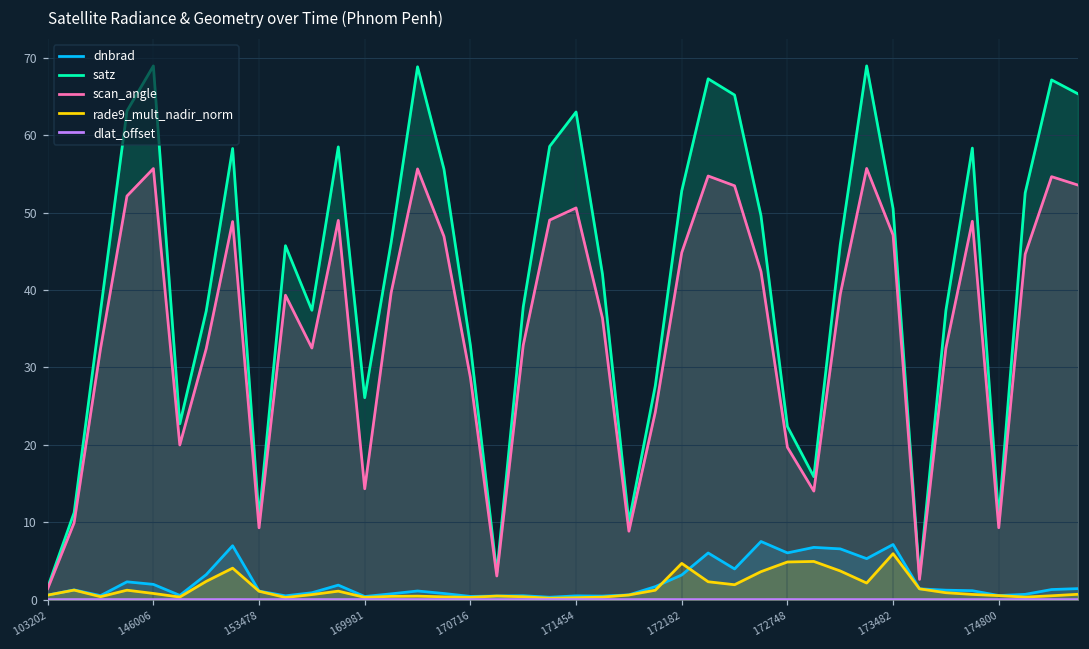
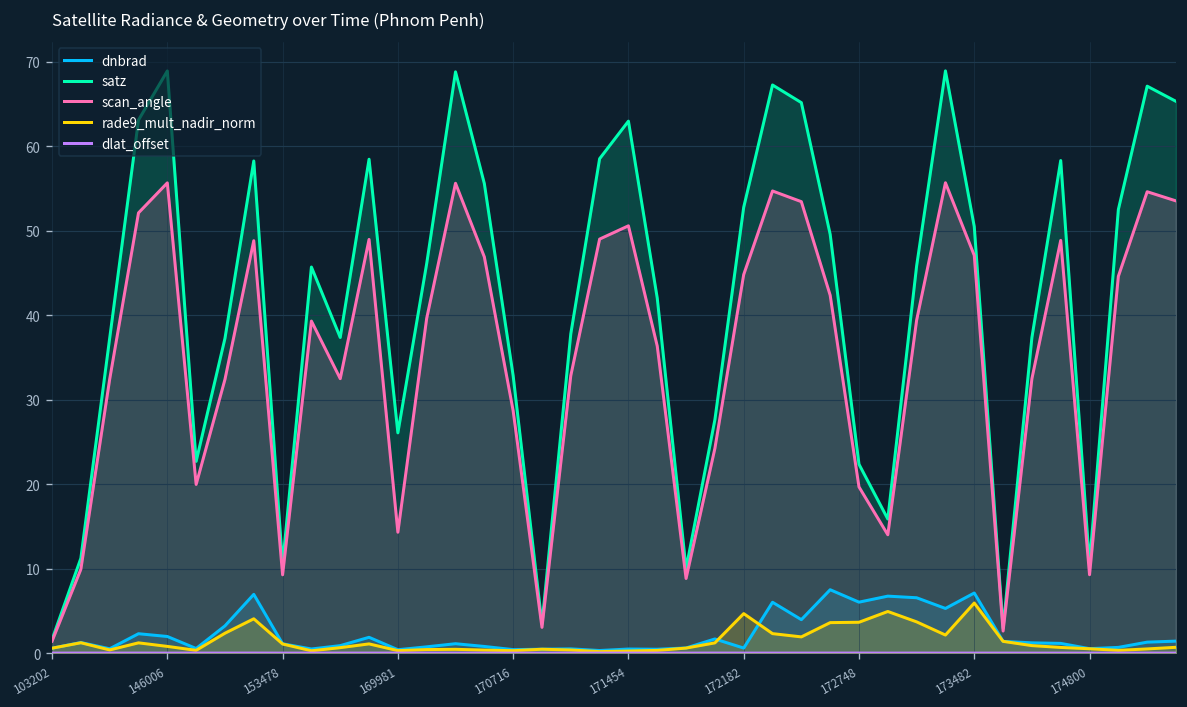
dnbrad, 172182: 3 -> 1
rade9_mult_nadir_norm, 172748: 5 -> 4
